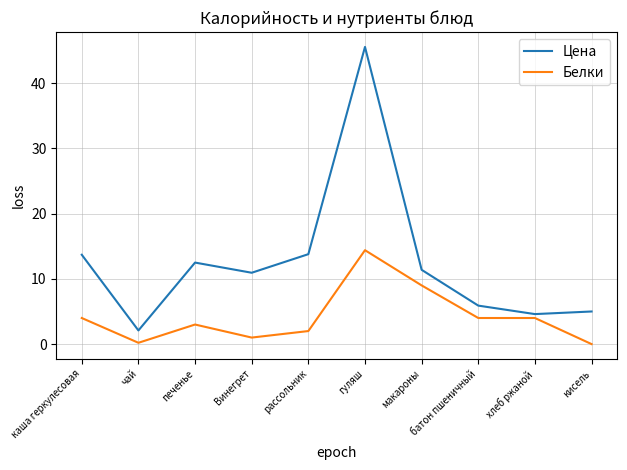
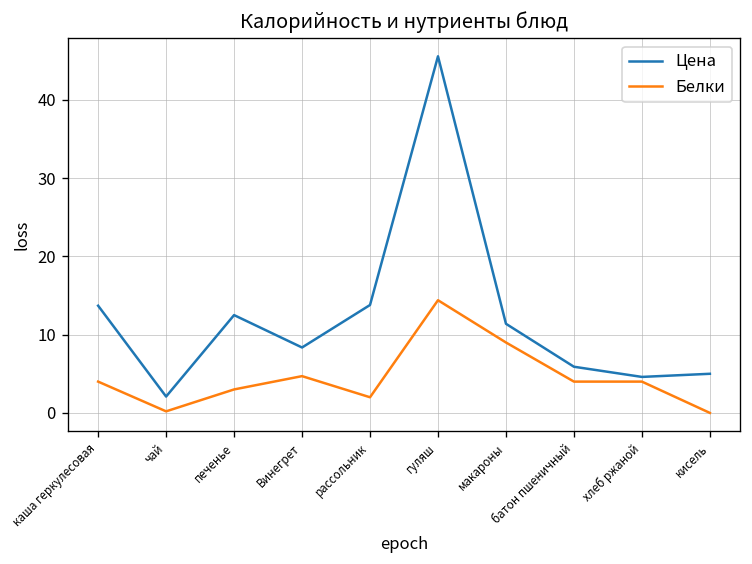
Цена, Винегрет: 11 -> 8
Белки, Винегрет: 1 -> 5
